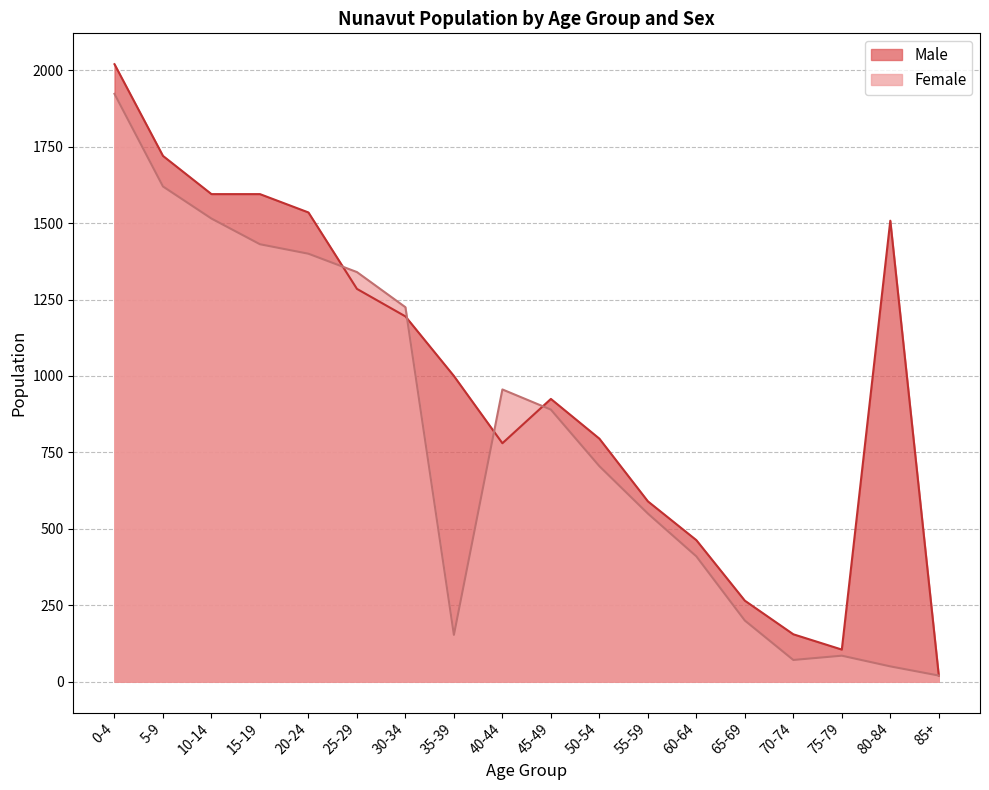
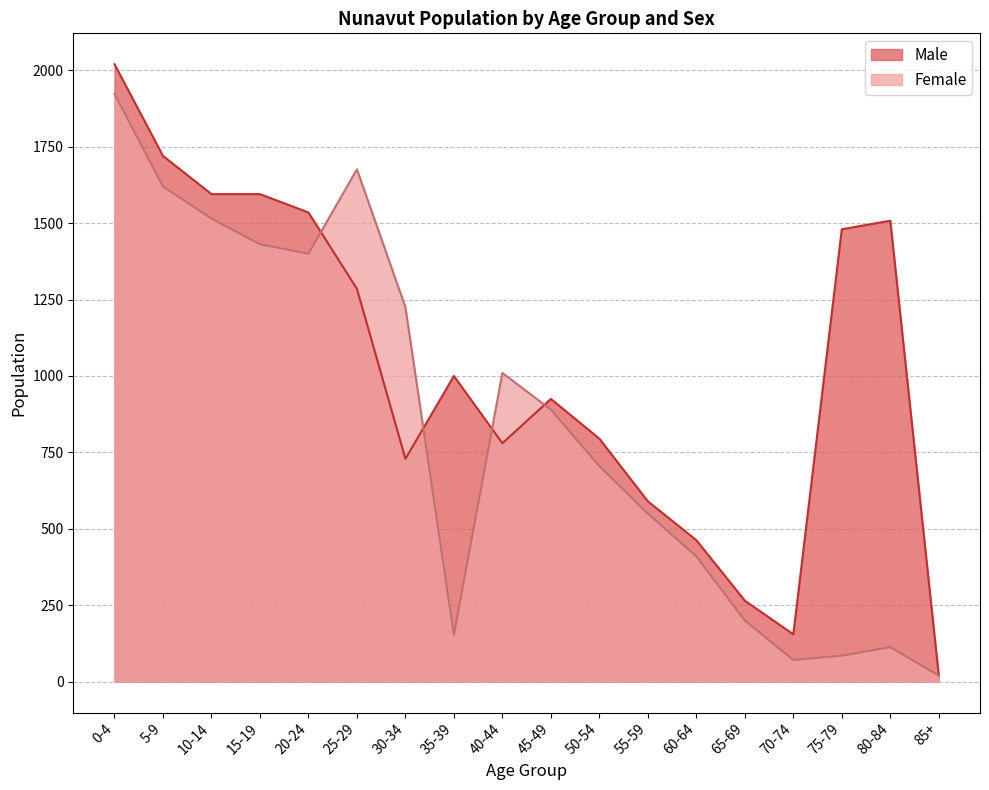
Female, 25-29: 1340 -> 1680
Male, 30-34: 1200 -> 730
Female, 40-44: 960 -> 1010
Male, 75-79: 110 -> 1480
Female, 80-84: 50 -> 110
